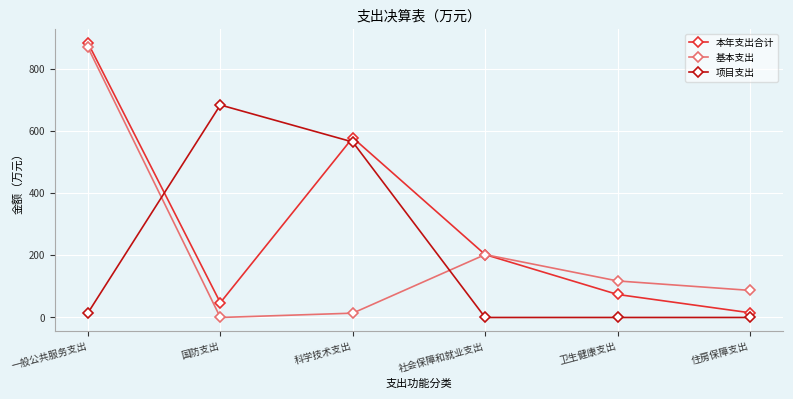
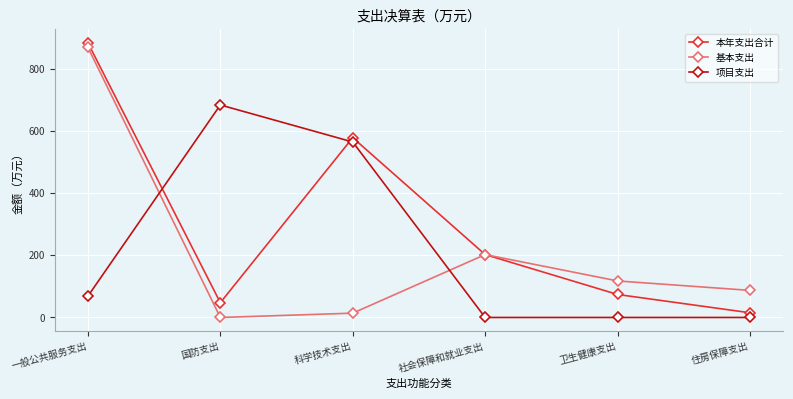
项目支出, 一般公共服务支出: 10 -> 70
